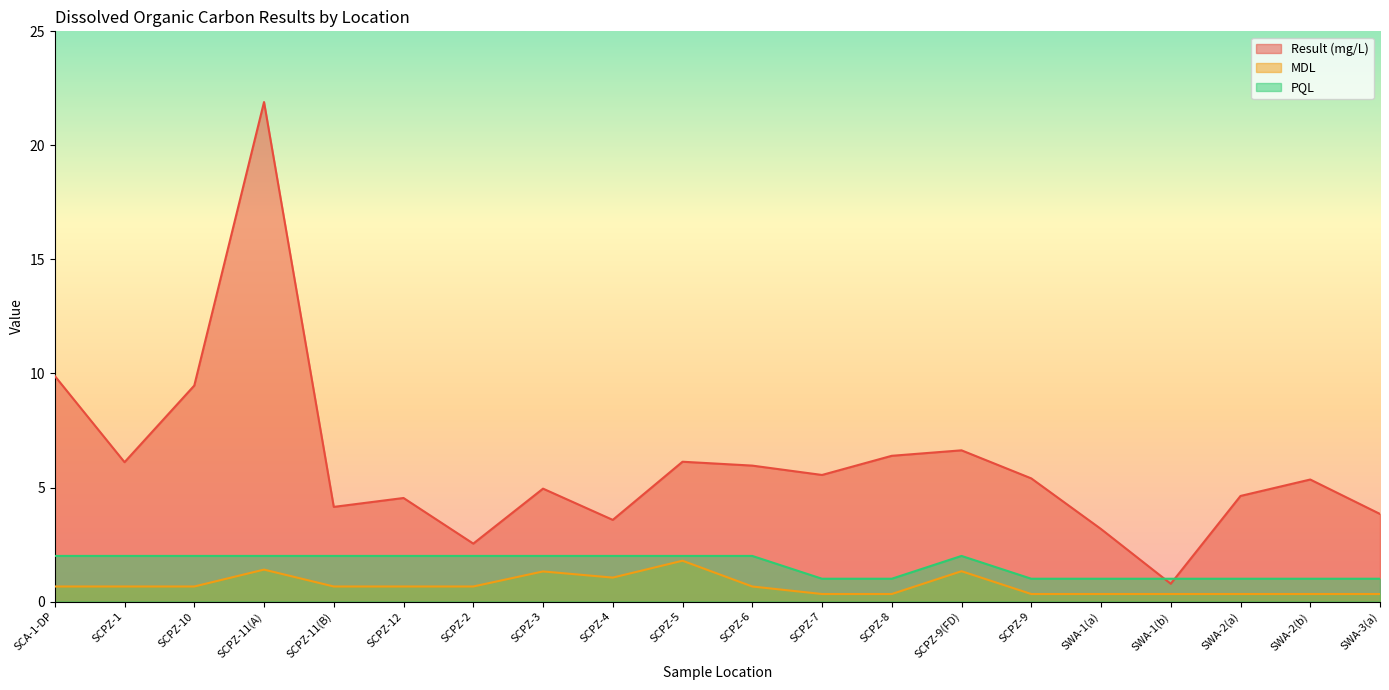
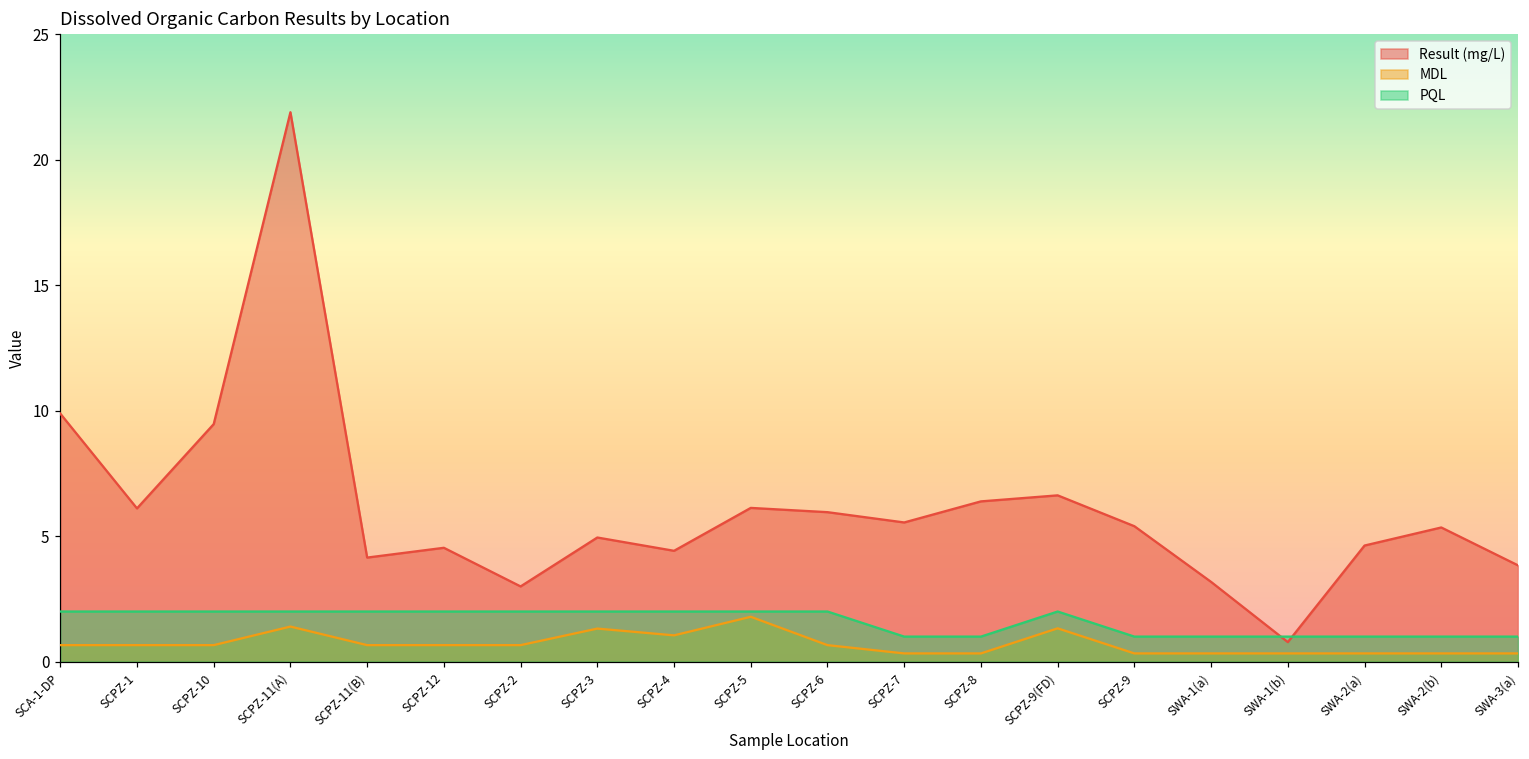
Result (mg/L), SCPZ-2: 2.5 -> 3.0
Result (mg/L), SCPZ-4: 3.6 -> 4.4
